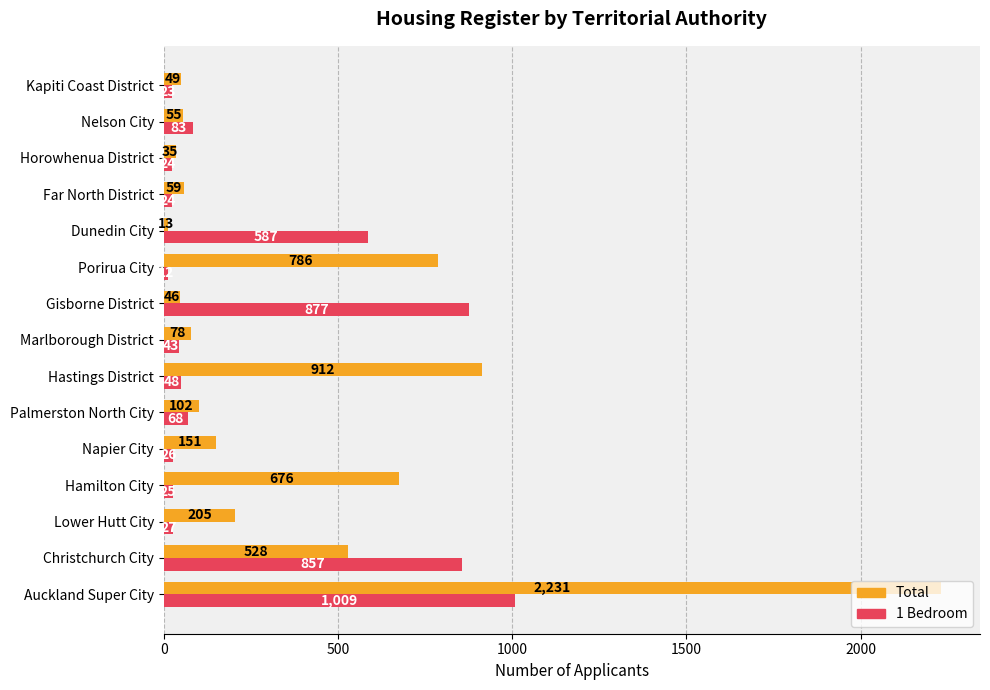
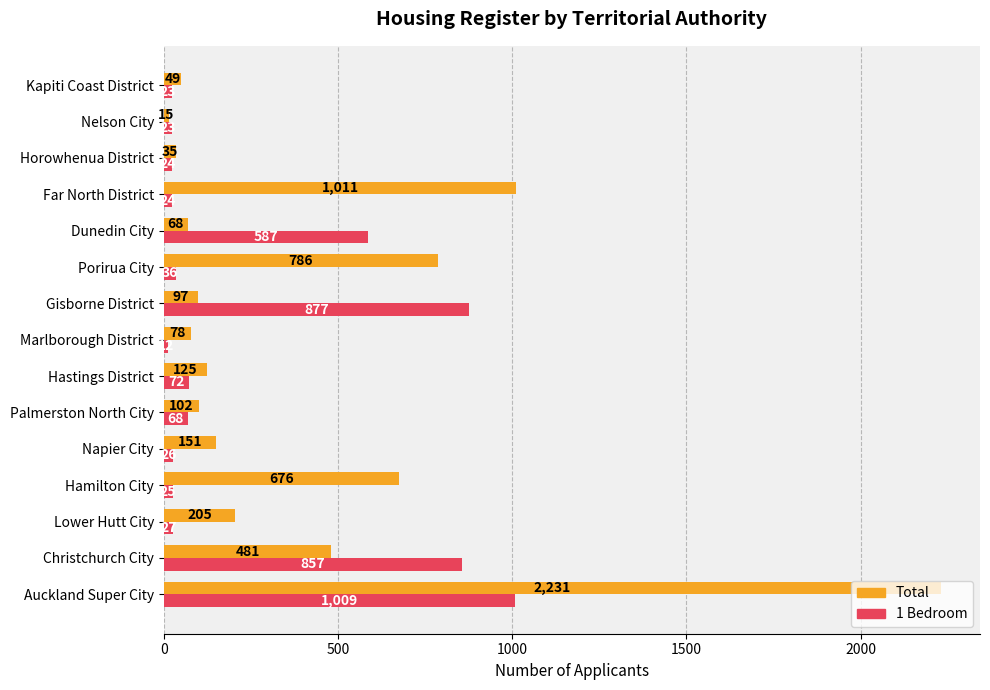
Total, Nelson City: 55 -> 15
1 Bedroom, Nelson City: 80 -> 20
Total, Far North District: 59 -> 1,011
Total, Dunedin City: 13 -> 68
1 Bedroom, Porirua City: 10 -> 40
Total, Gisborne District: 46 -> 97
1 Bedroom, Marlborough District: 40 -> 10
Total, Hastings District: 912 -> 125
1 Bedroom, Hastings District: 48 -> 72
Total, Christchurch City: 528 -> 481
